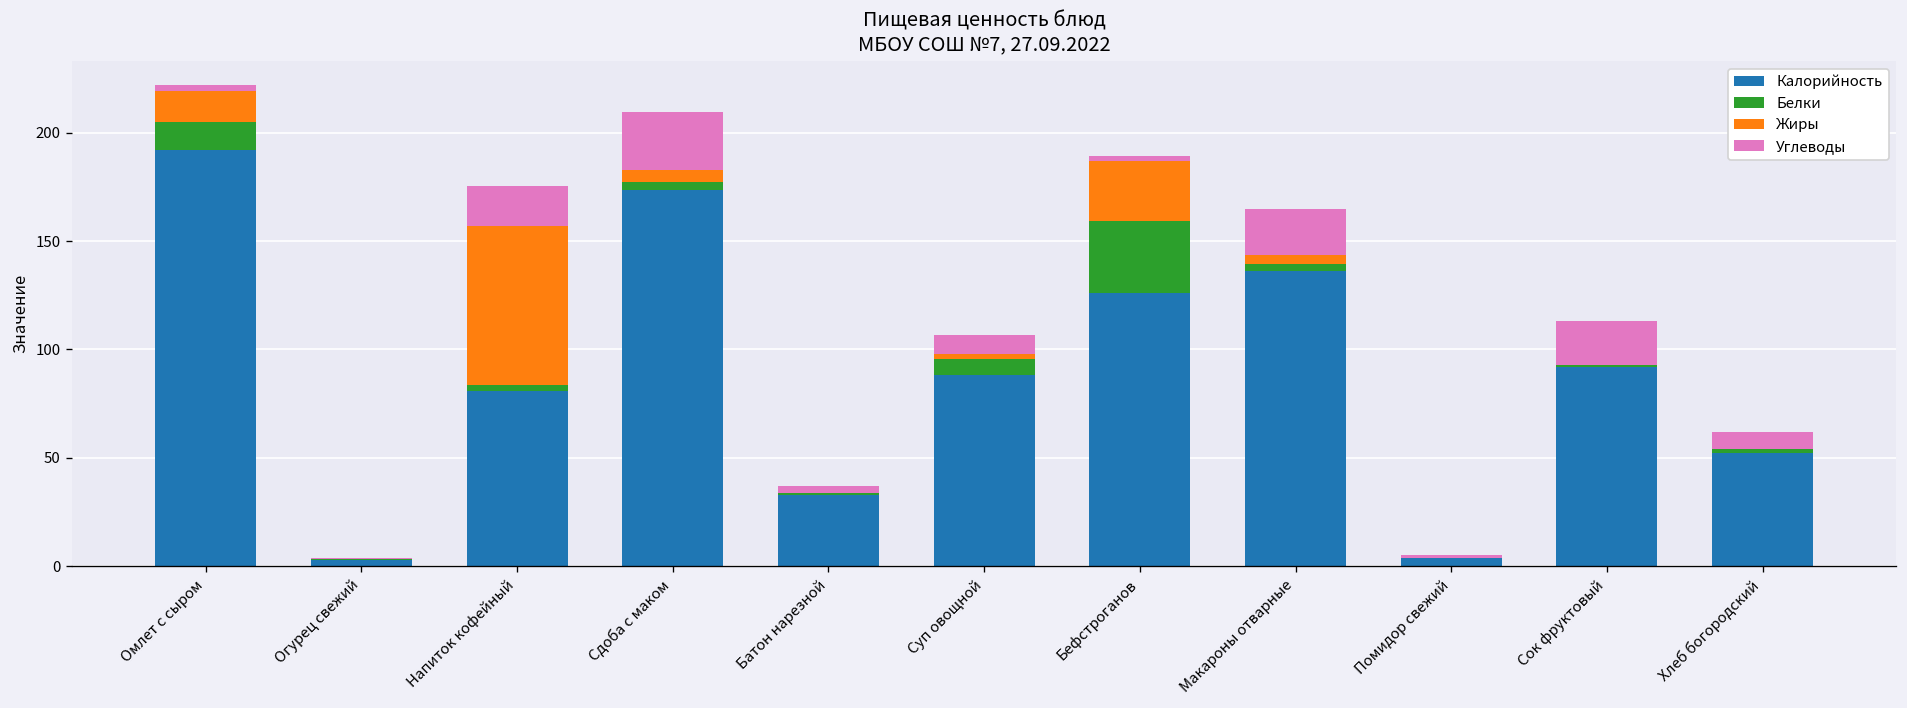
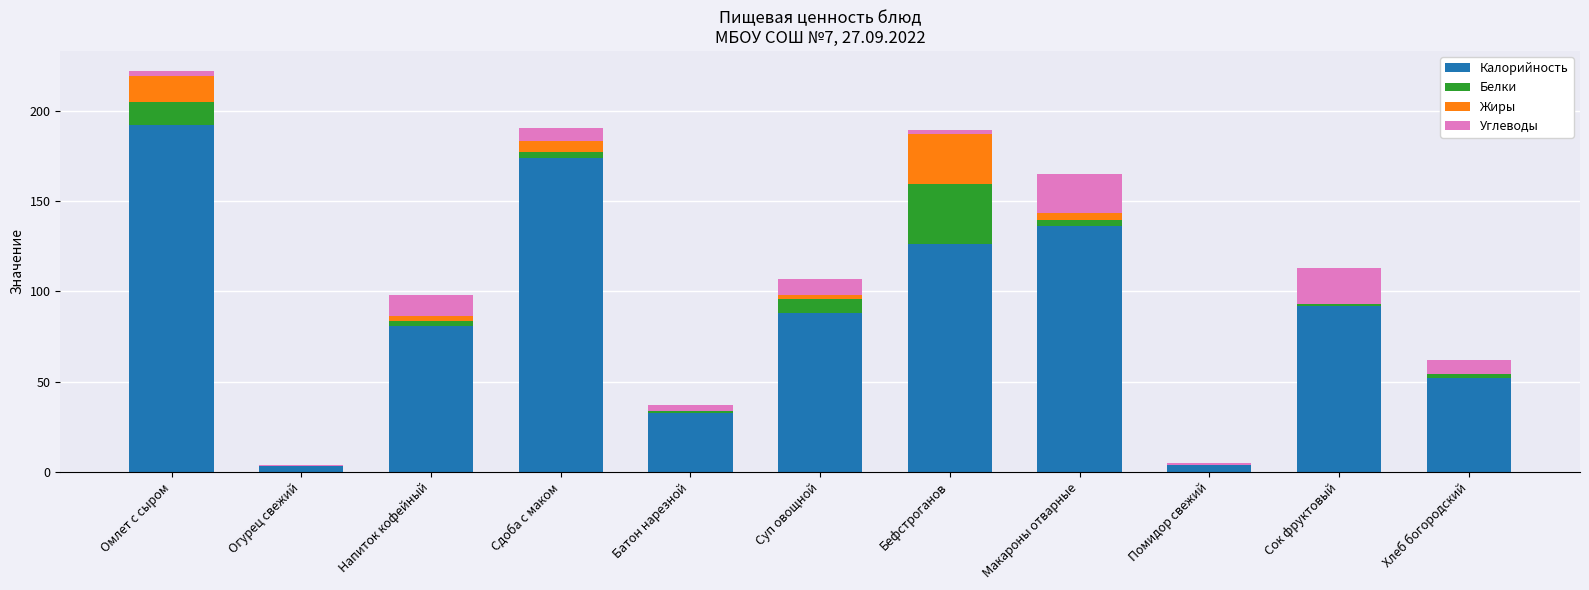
Жиры, Напиток кофейный: 73 -> 3
Углеводы, Напиток кофейный: 18 -> 12
Углеводы, Сдоба с маком: 27 -> 7
